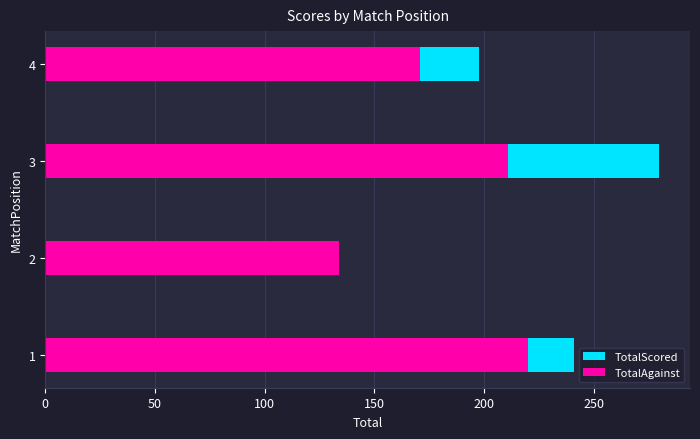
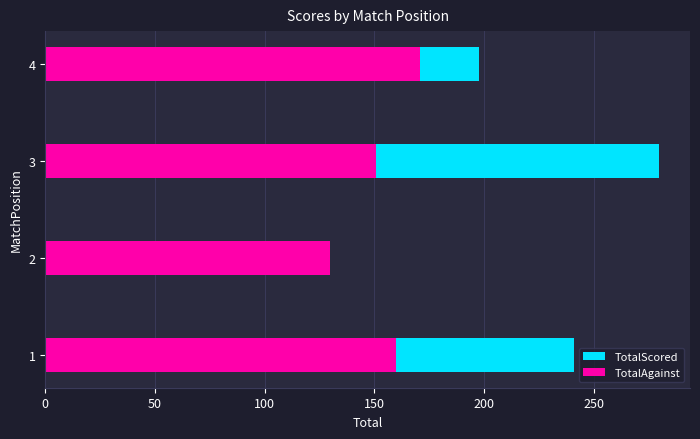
TotalAgainst, 3: 211 -> 151
TotalAgainst, 2: 134 -> 130
TotalAgainst, 1: 220 -> 160
